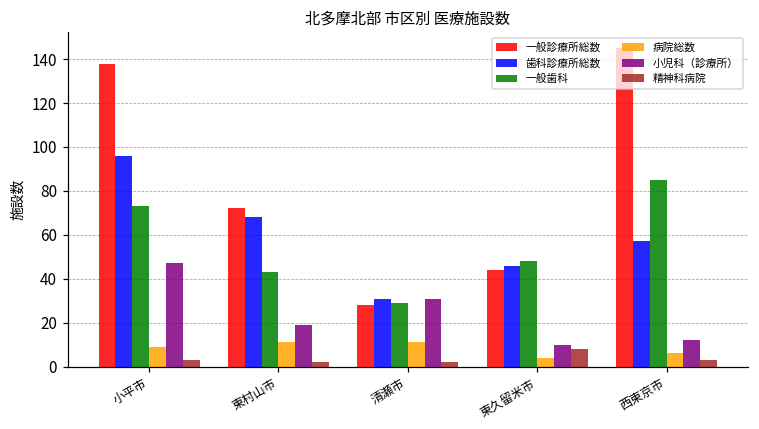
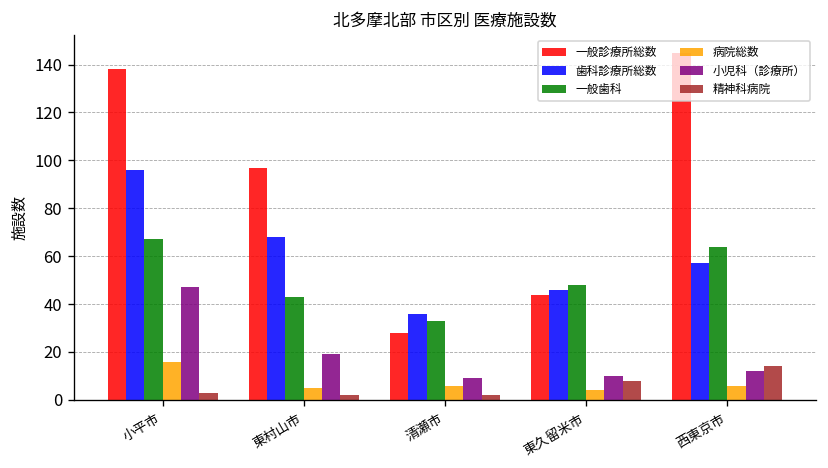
一般歯科, 小平市: 73 -> 67
病院総数, 小平市: 9 -> 16
一般診療所総数, 東村山市: 72 -> 97
病院総数, 東村山市: 11 -> 5
歯科診療所総数, 清瀬市: 31 -> 36
一般歯科, 清瀬市: 29 -> 33
病院総数, 清瀬市: 11 -> 6
小児科（診療所）, 清瀬市: 31 -> 9
一般歯科, 西東京市: 85 -> 64
精神科病院, 西東京市: 3 -> 14
